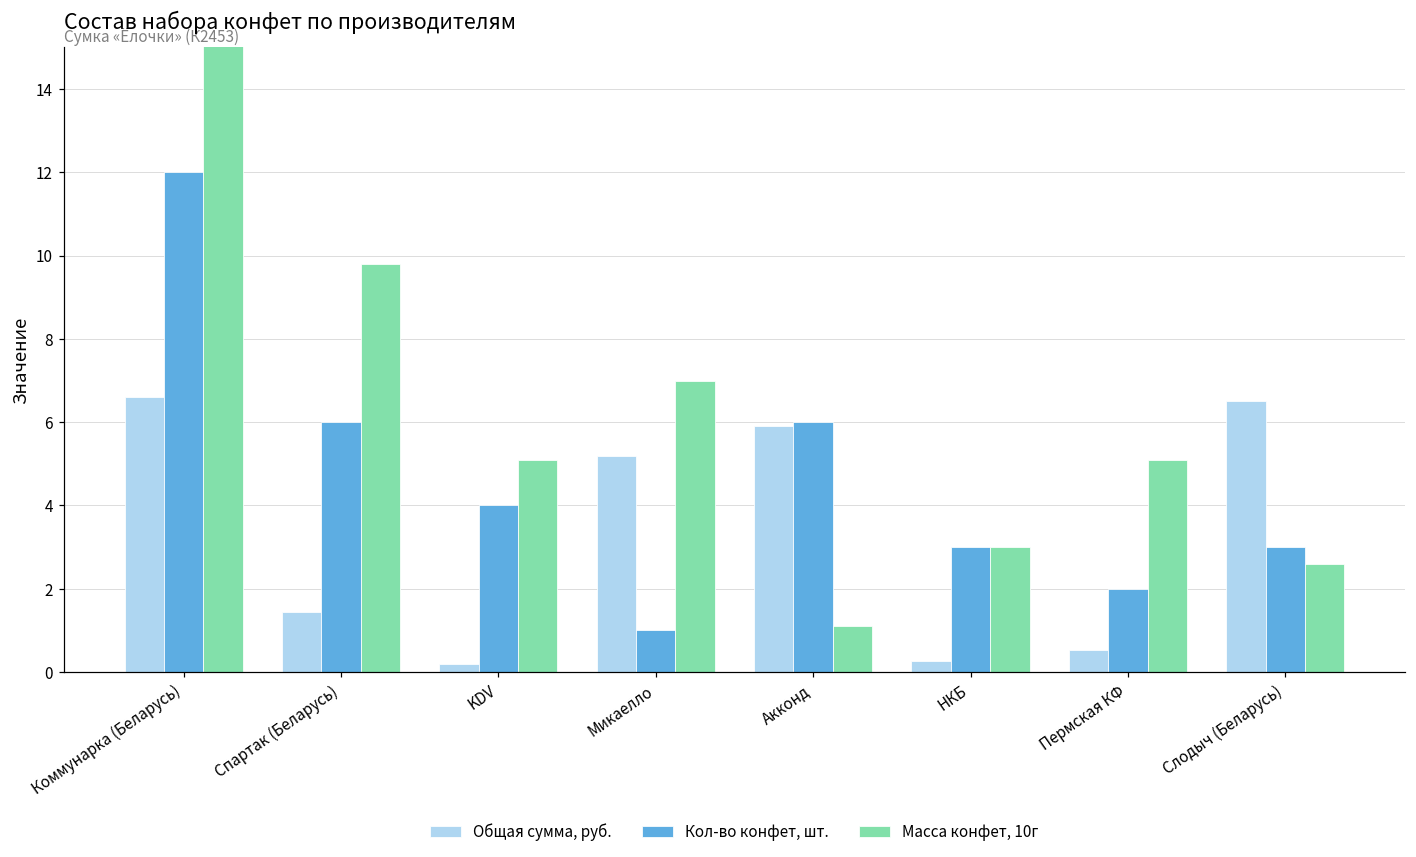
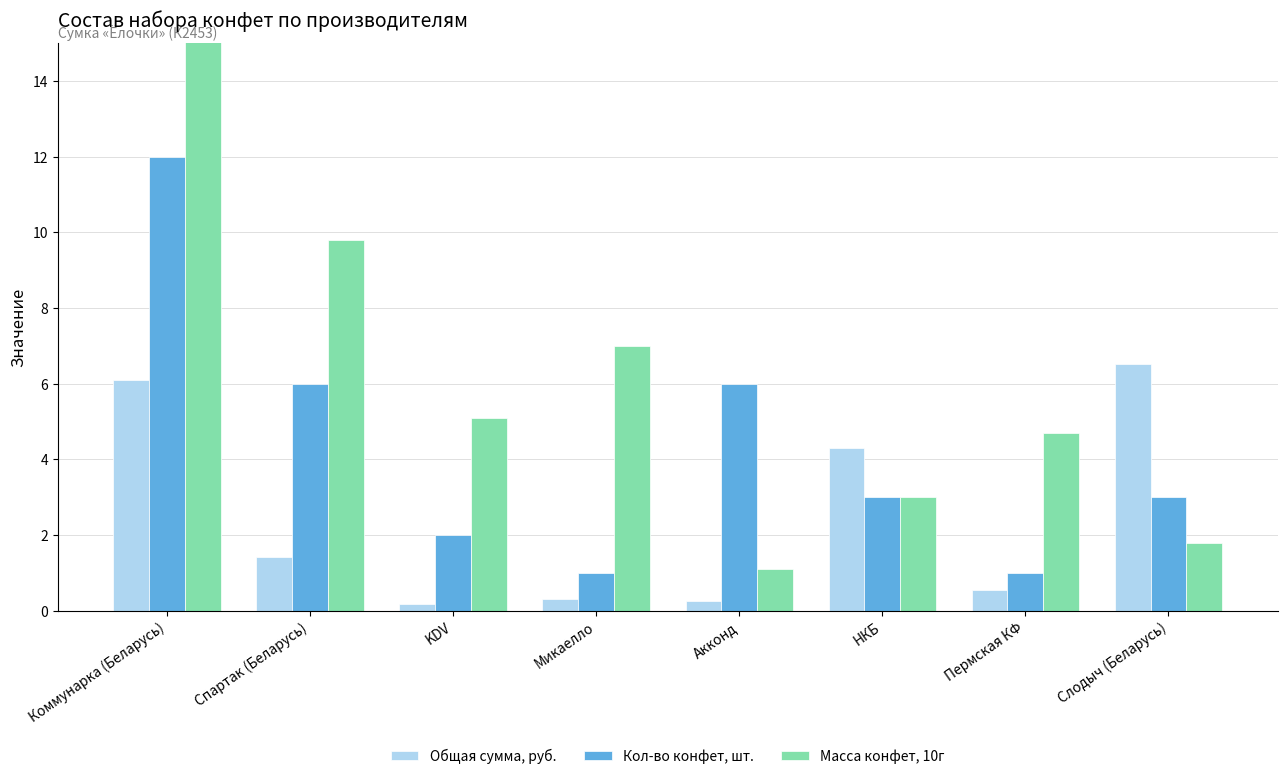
Общая сумма, руб., Коммунарка (Беларусь): 6.6 -> 6.1
Кол-во конфет, шт., KDV: 4 -> 2
Общая сумма, руб., Микаелло: 5.2 -> 0.3
Общая сумма, руб., Акконд: 5.9 -> 0.3
Общая сумма, руб., НКБ: 0.3 -> 4.3
Кол-во конфет, шт., Пермская КФ: 2 -> 1
Масса конфет, 10г, Пермская КФ: 5.1 -> 4.7
Масса конфет, 10г, Слодыч (Беларусь): 2.6 -> 1.8
